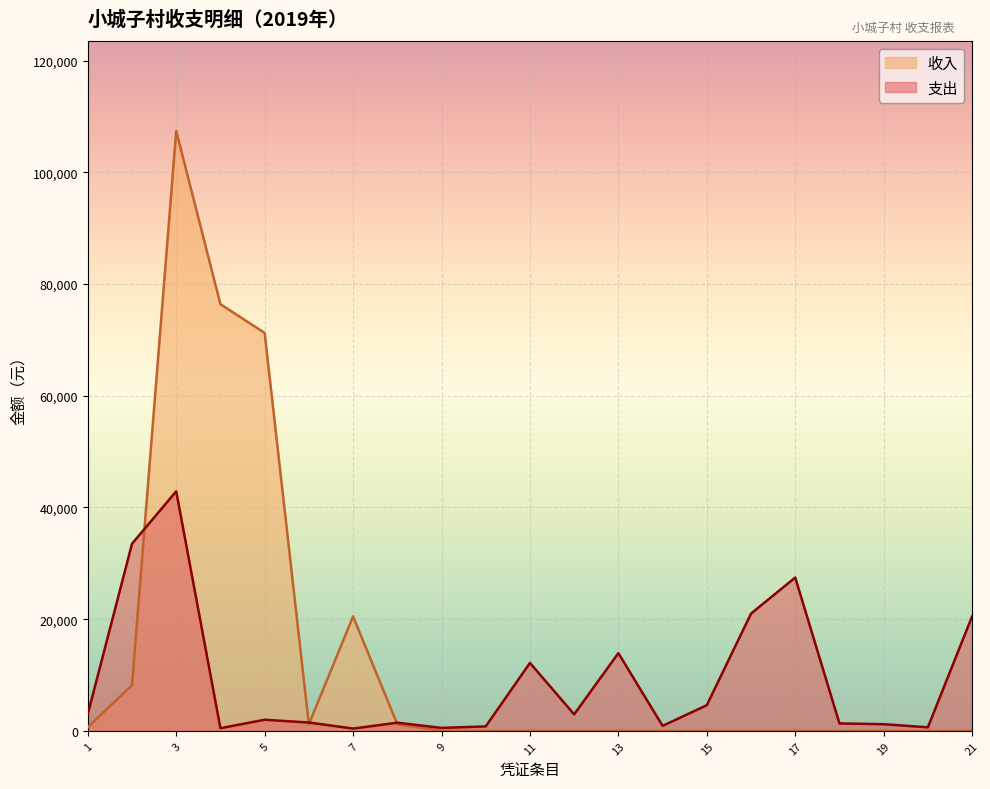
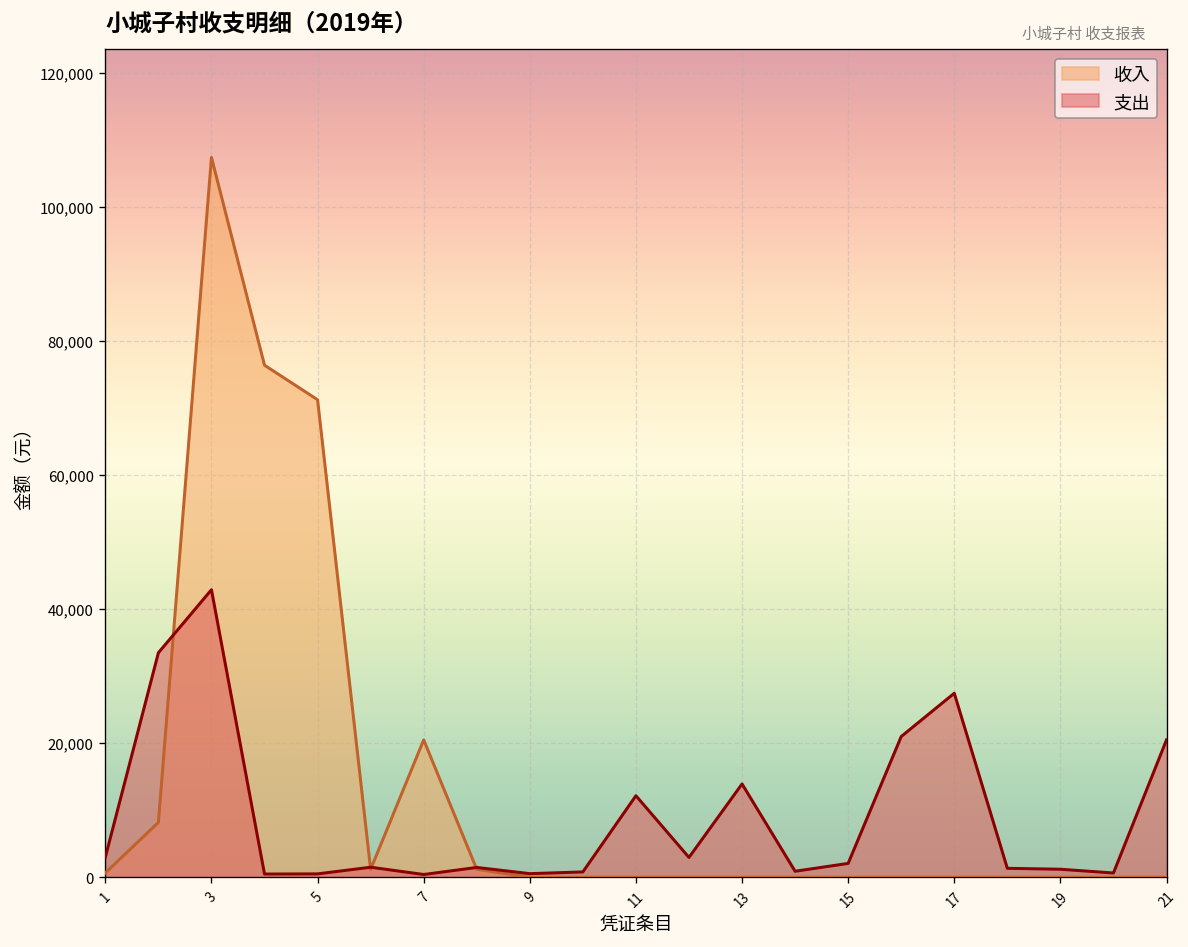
支出, 5: 2,000 -> 1,000
支出, 15: 5,000 -> 2,000
